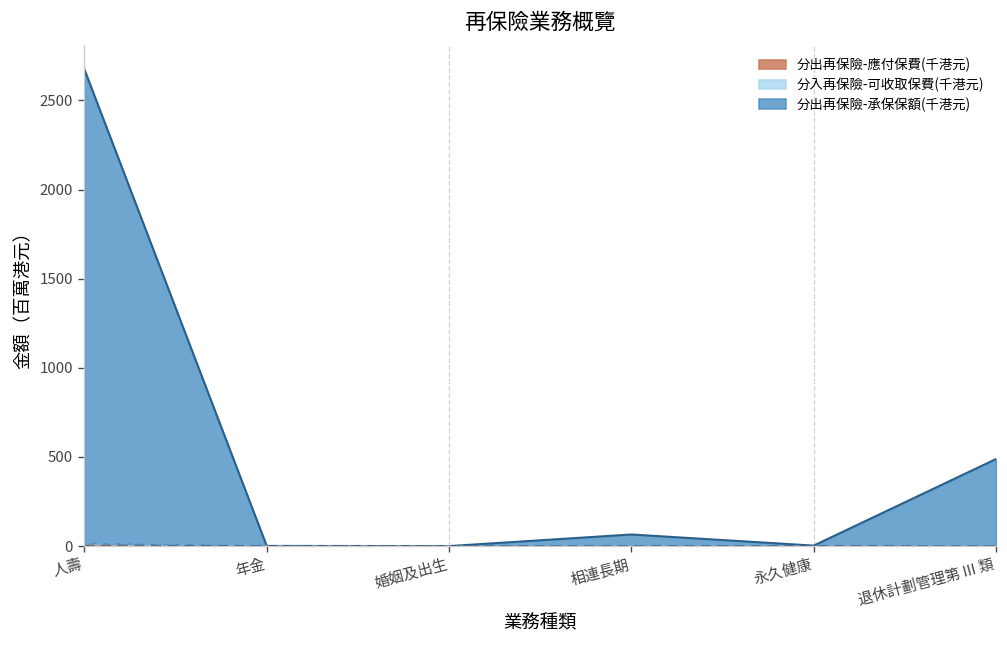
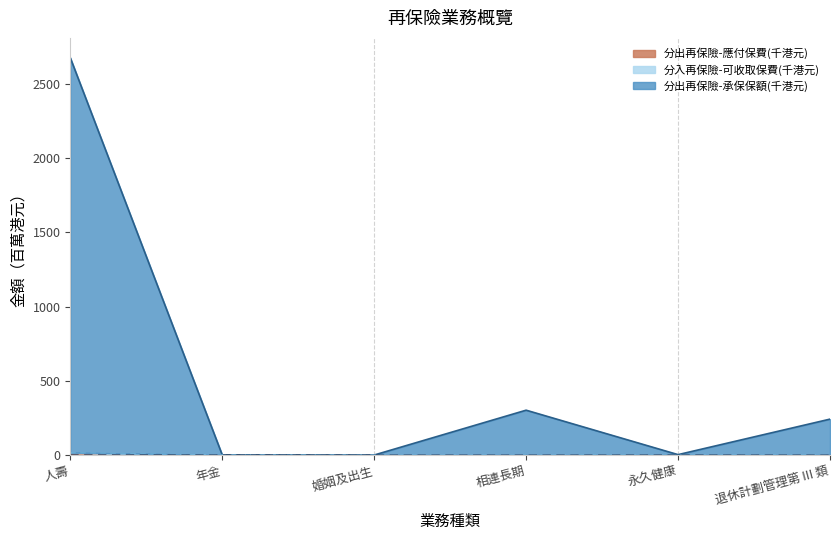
分出再保險-承保保額(千港元), 相連長期: 60 -> 300
分出再保險-承保保額(千港元), 退休計劃管理第 III 類: 490 -> 240
